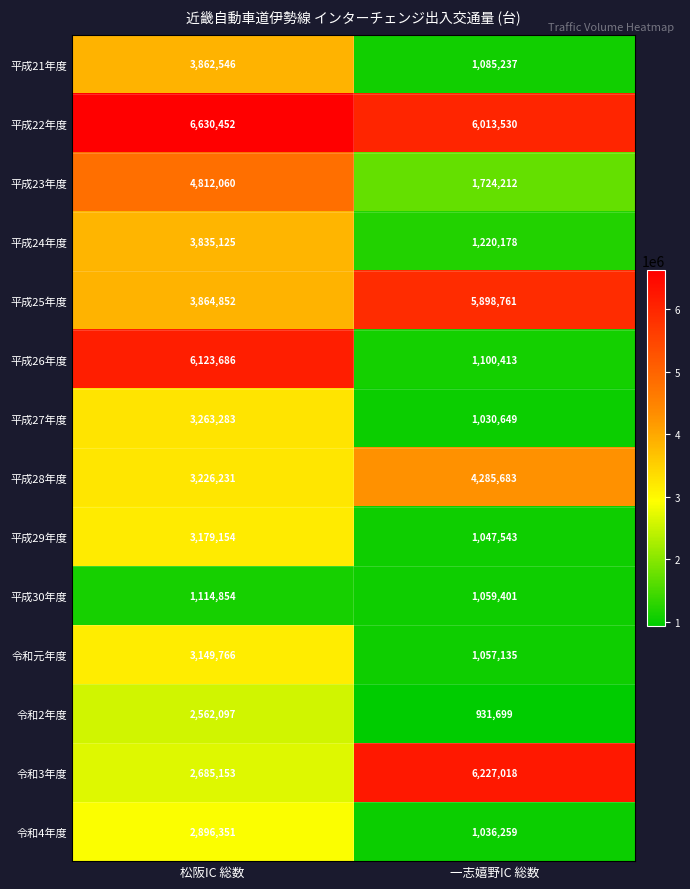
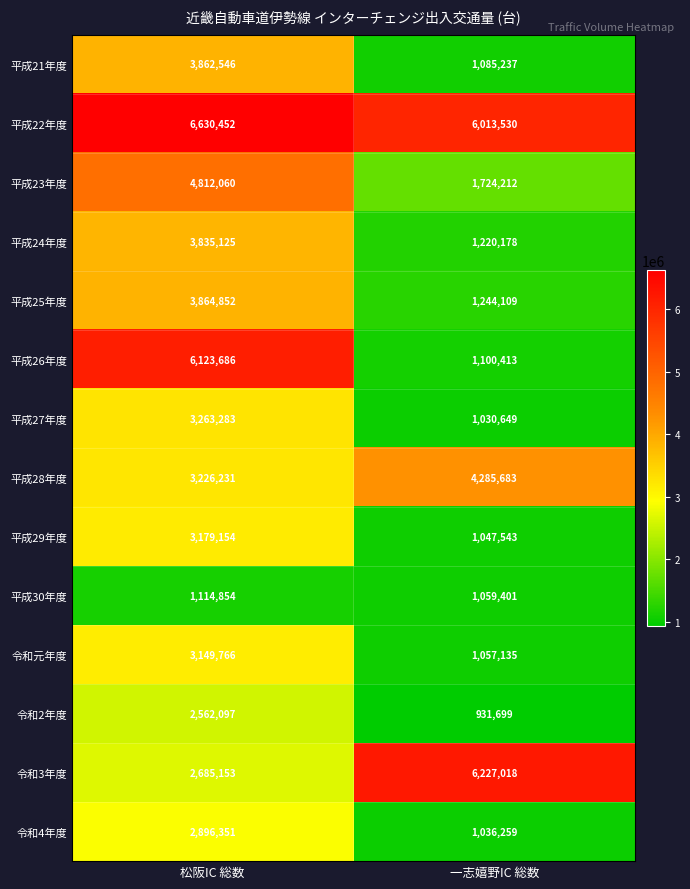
平成25年度, 一志嬉野IC 総数: 5,898,761 -> 1,244,109
